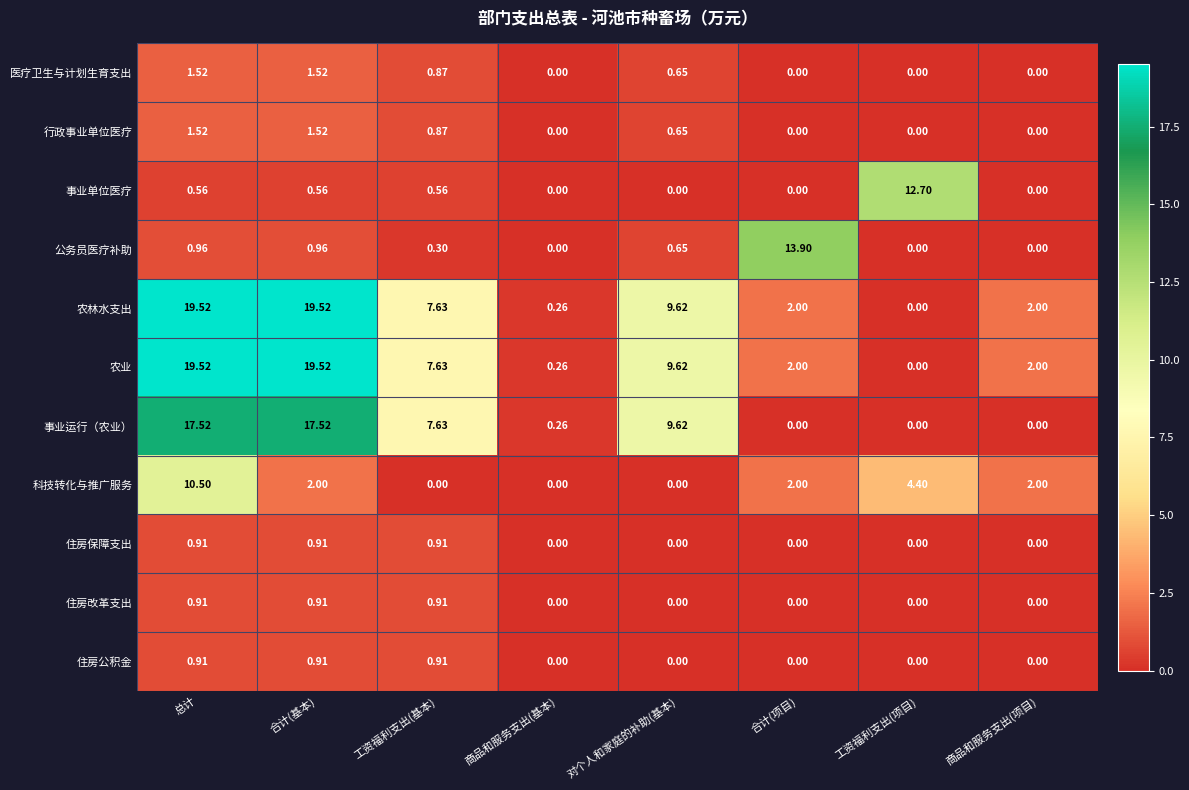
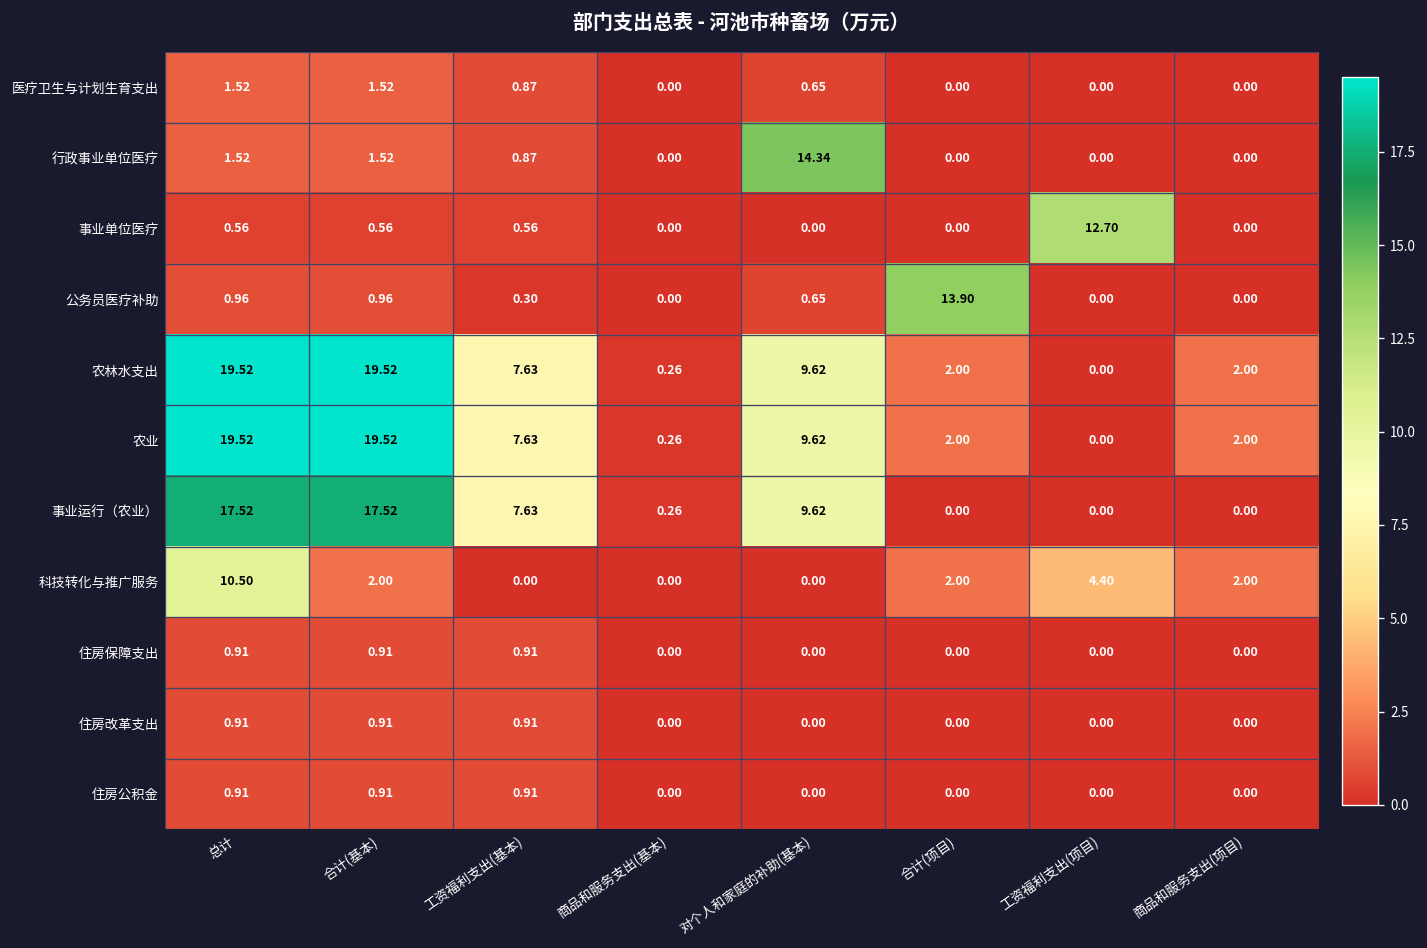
行政事业单位医疗, 对个人和家庭的补助(基本): 0.65 -> 14.34
